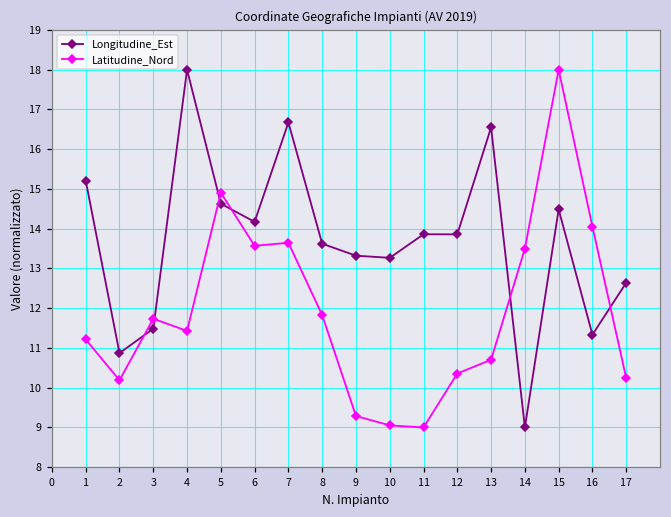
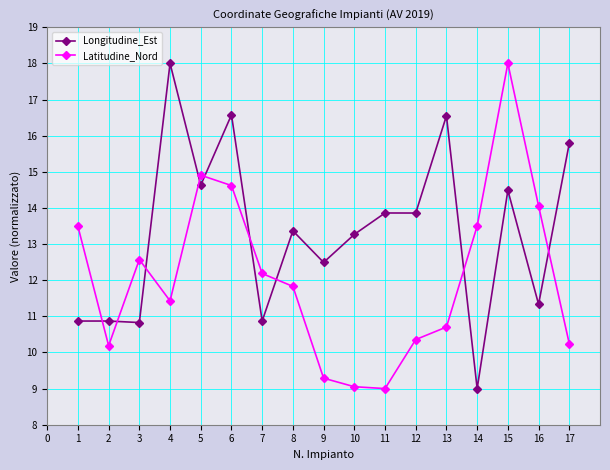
Longitudine_Est, 1: 15.2 -> 10.9
Latitudine_Nord, 1: 11.2 -> 13.5
Longitudine_Est, 3: 11.5 -> 10.8
Latitudine_Nord, 3: 11.7 -> 12.6
Longitudine_Est, 6: 14.2 -> 16.6
Latitudine_Nord, 6: 13.6 -> 14.6
Longitudine_Est, 7: 16.7 -> 10.9
Latitudine_Nord, 7: 13.6 -> 12.2
Longitudine_Est, 8: 13.6 -> 13.4
Longitudine_Est, 9: 13.3 -> 12.5
Longitudine_Est, 17: 12.6 -> 15.8
